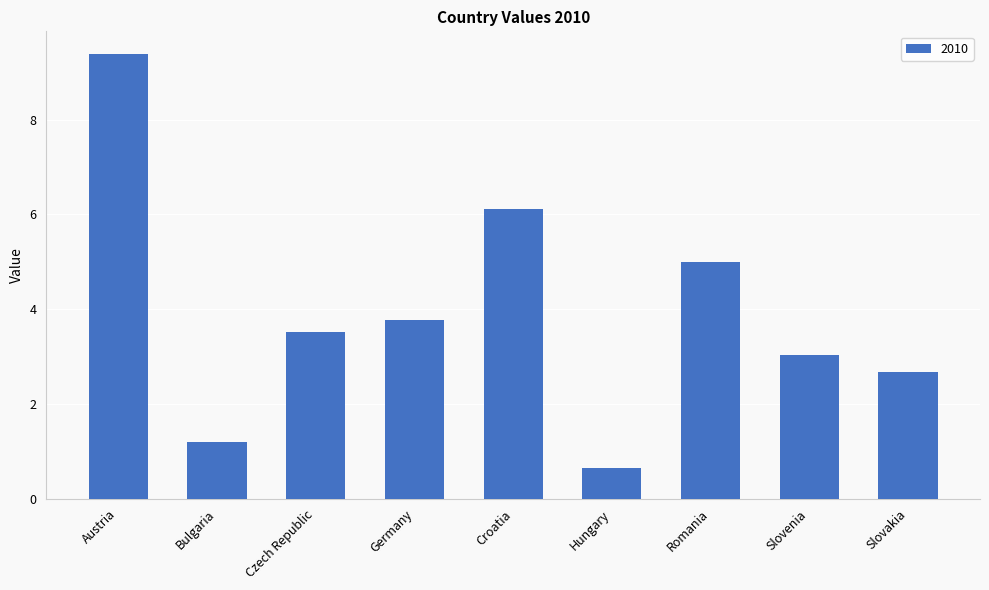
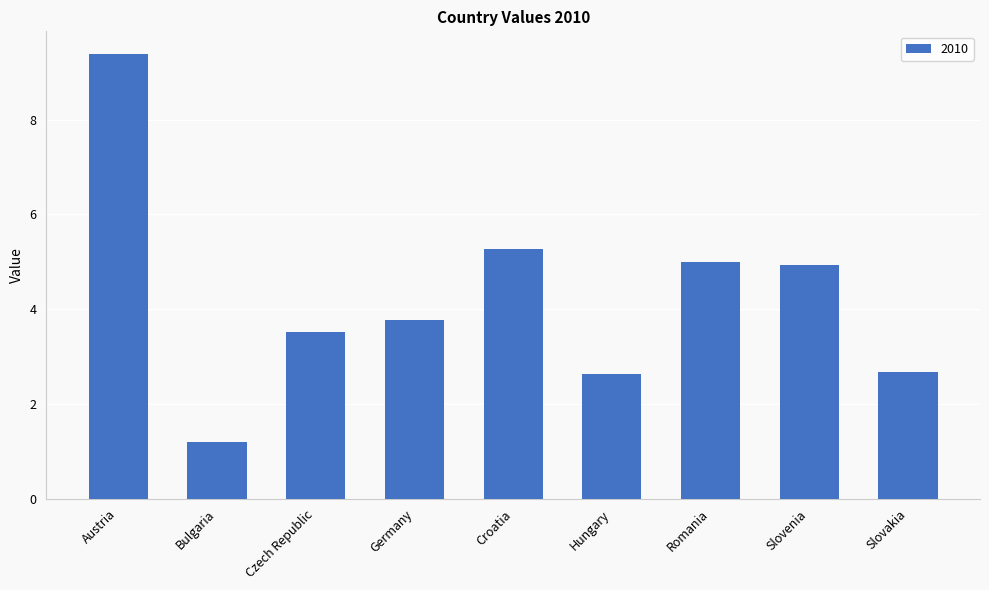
Croatia: 6.1 -> 5.3
Hungary: 0.6 -> 2.6
Slovenia: 3.0 -> 4.9
